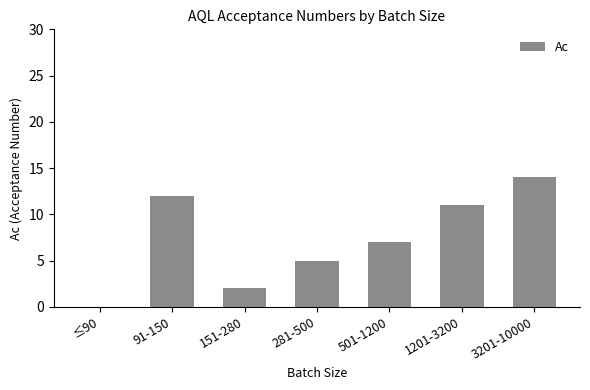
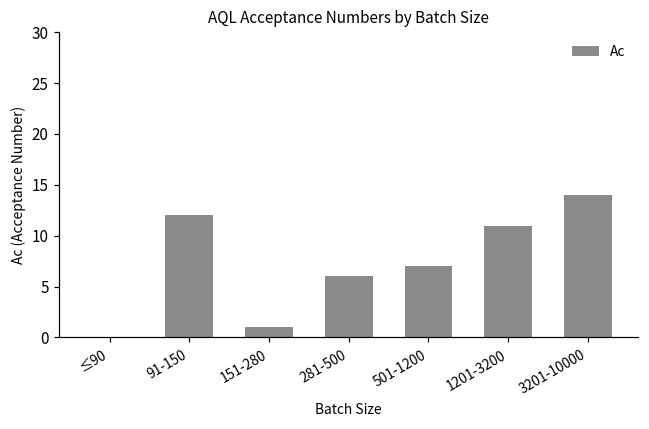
151-280: 2 -> 1
281-500: 5 -> 6
